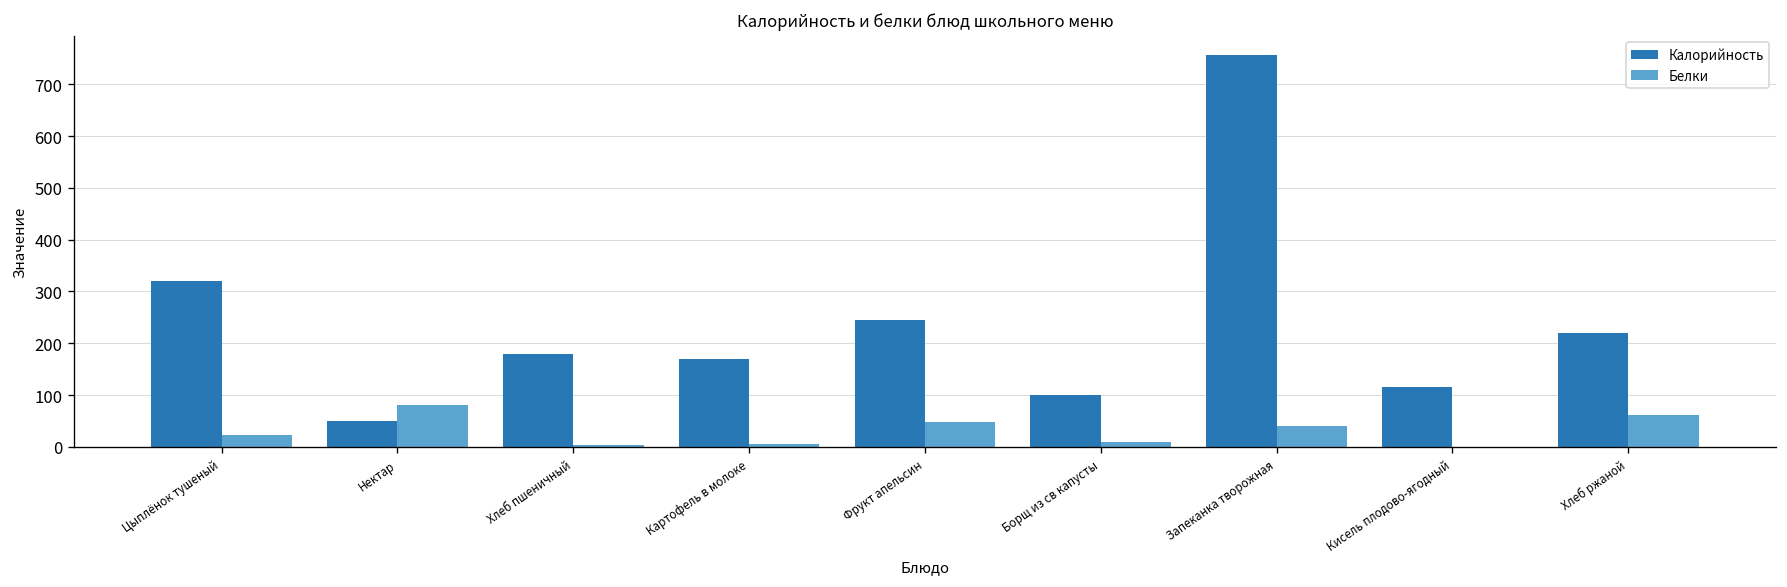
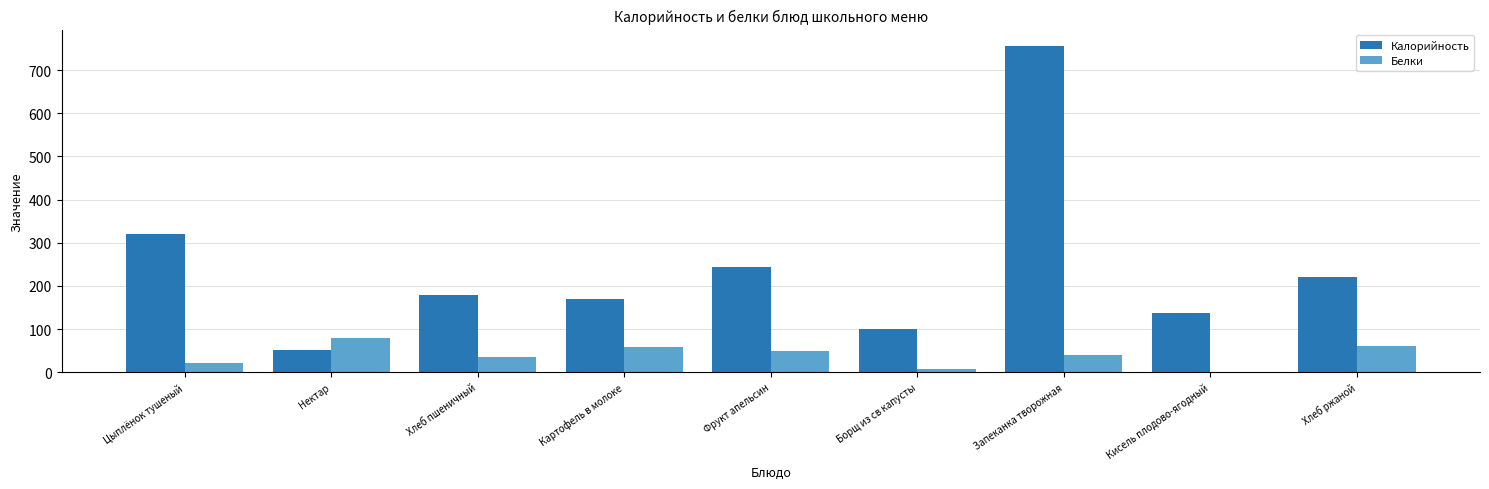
Белки, Хлеб пшеничный: 0 -> 40
Белки, Картофель в молоке: 0 -> 60
Калорийность, Кисель плодово-ягодный: 120 -> 140
